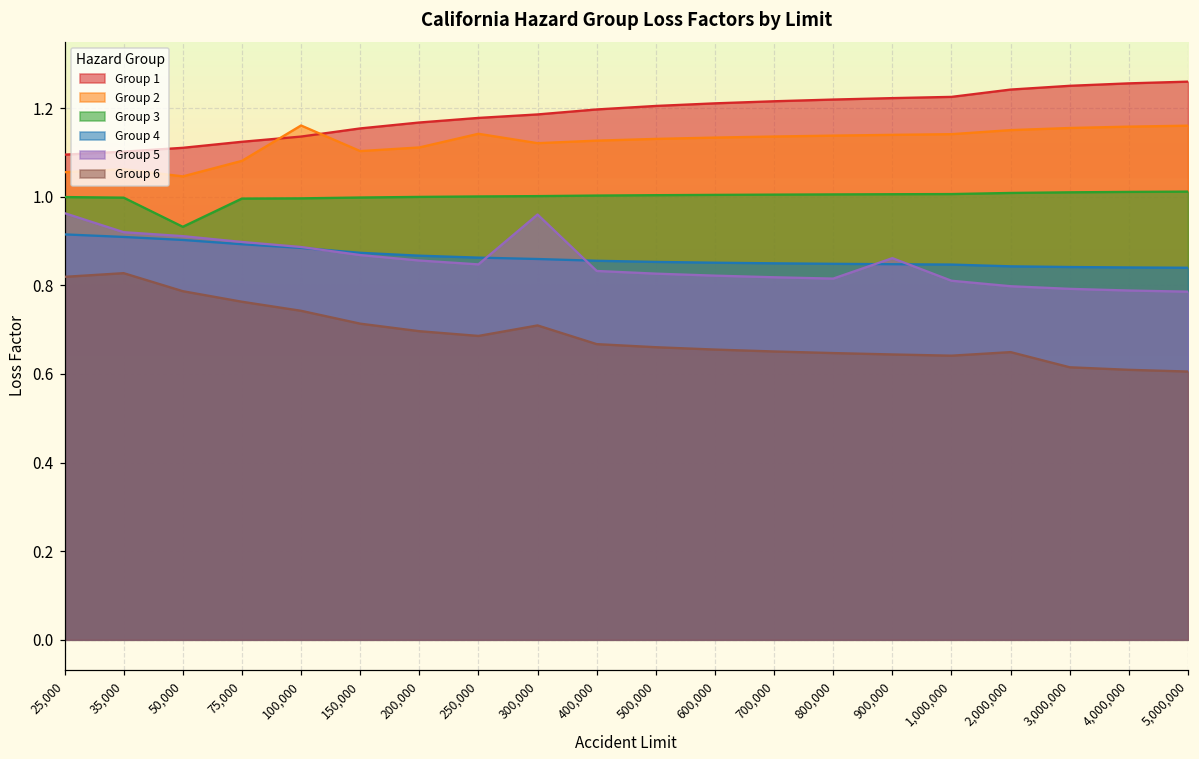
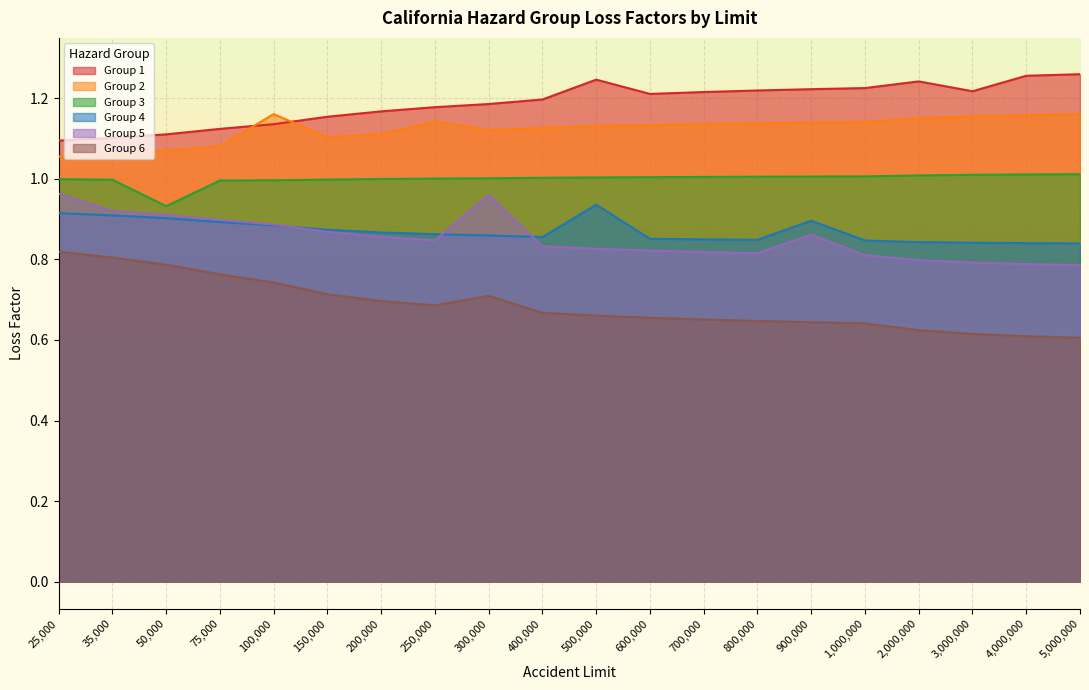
Group 6, 35,000: 0.83 -> 0.80
Group 2, 50,000: 1.05 -> 1.07
Group 1, 500,000: 1.20 -> 1.25
Group 4, 500,000: 0.85 -> 0.94
Group 4, 900,000: 0.85 -> 0.90
Group 6, 2,000,000: 0.65 -> 0.62
Group 1, 3,000,000: 1.25 -> 1.22
